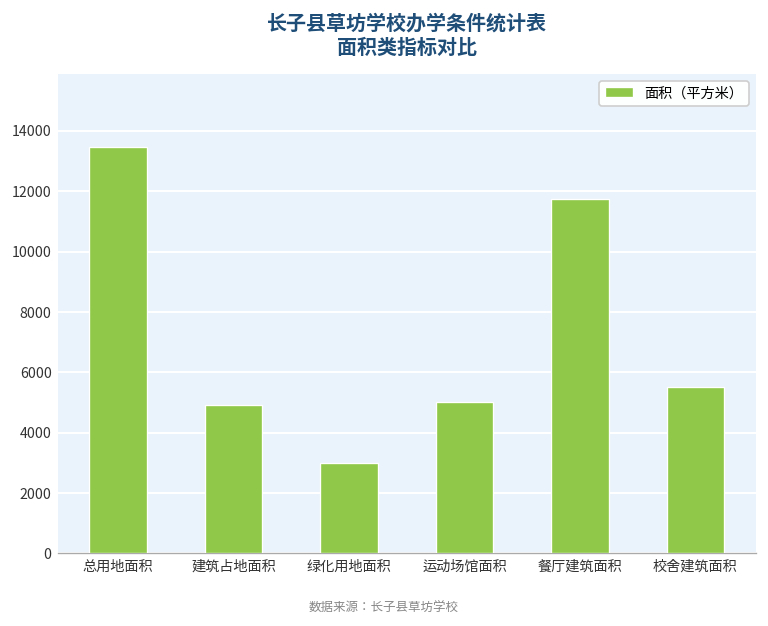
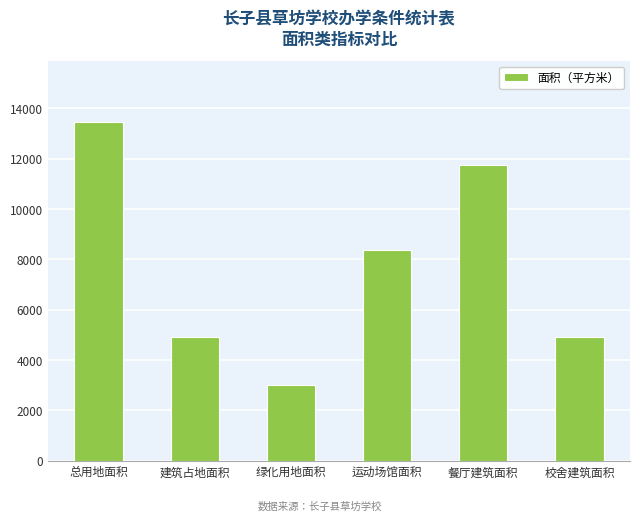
运动场馆面积: 5000 -> 8400
校舍建筑面积: 5500 -> 4900
